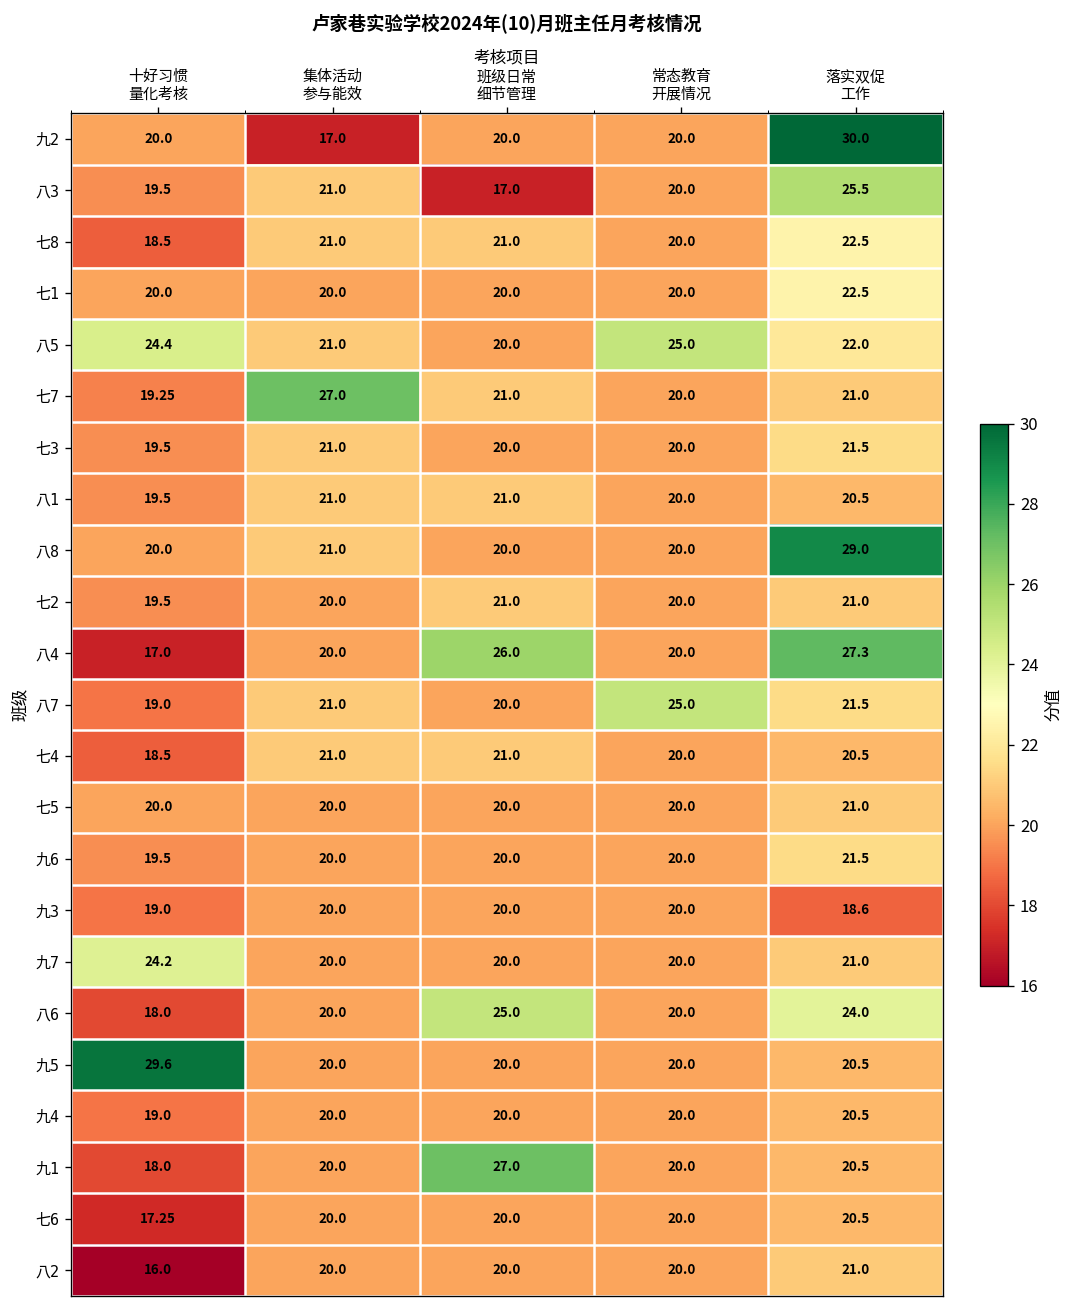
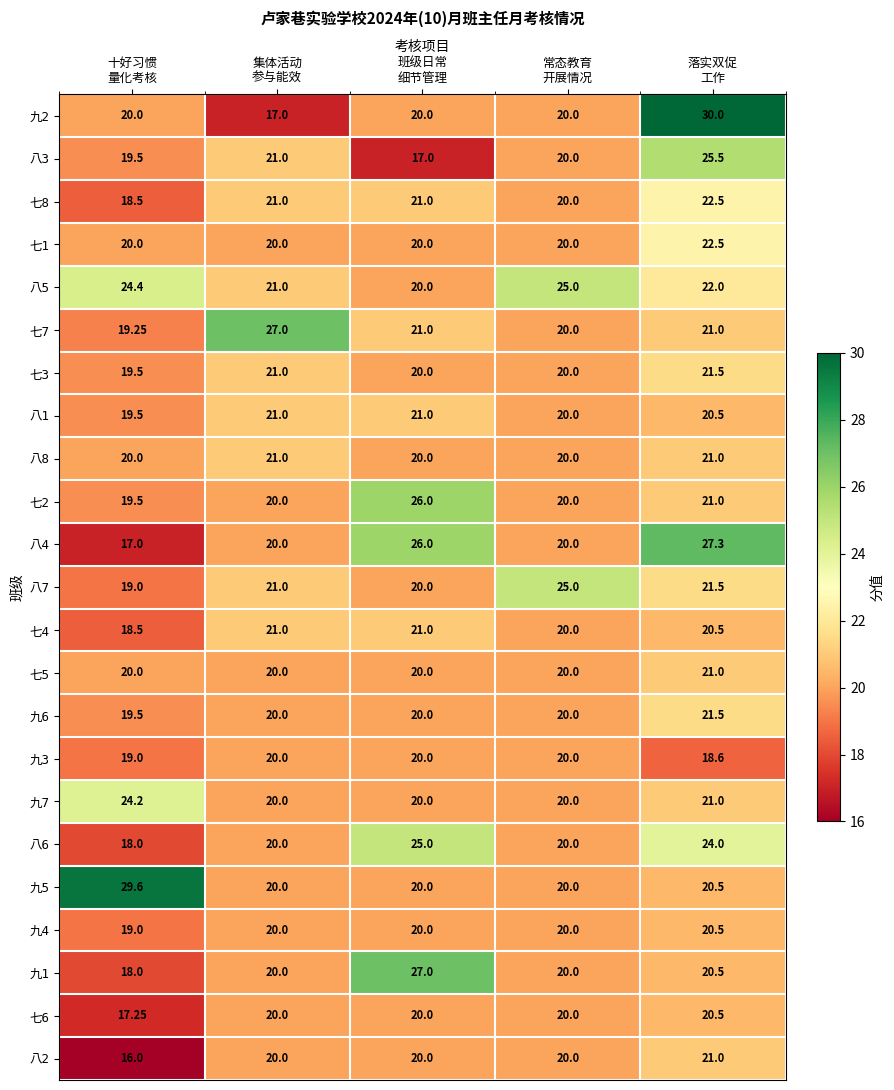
八8, 落实双促 工作: 29.0 -> 21.0
七2, 班级日常 细节管理: 21.0 -> 26.0
